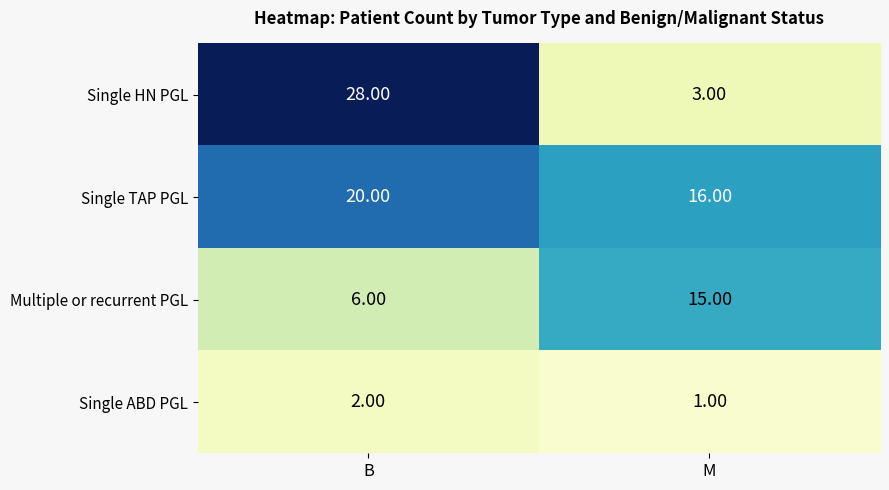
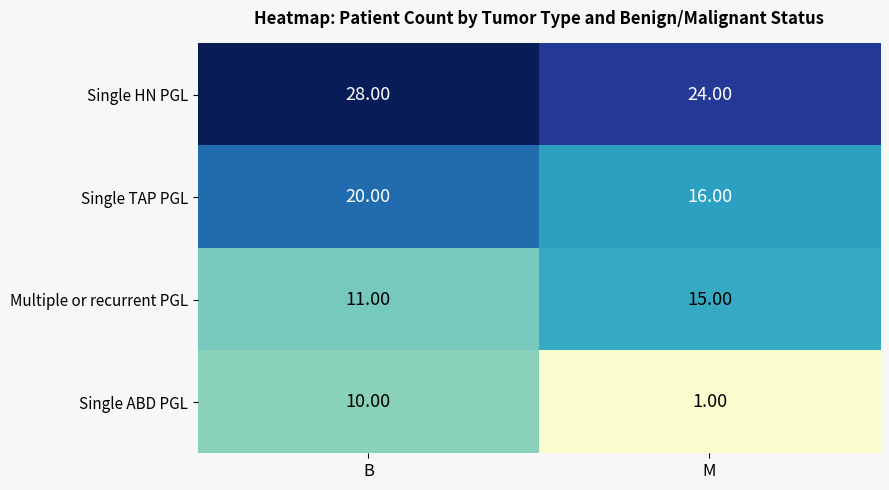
Single HN PGL, M: 3.00 -> 24.00
Multiple or recurrent PGL, B: 6.00 -> 11.00
Single ABD PGL, B: 2.00 -> 10.00
